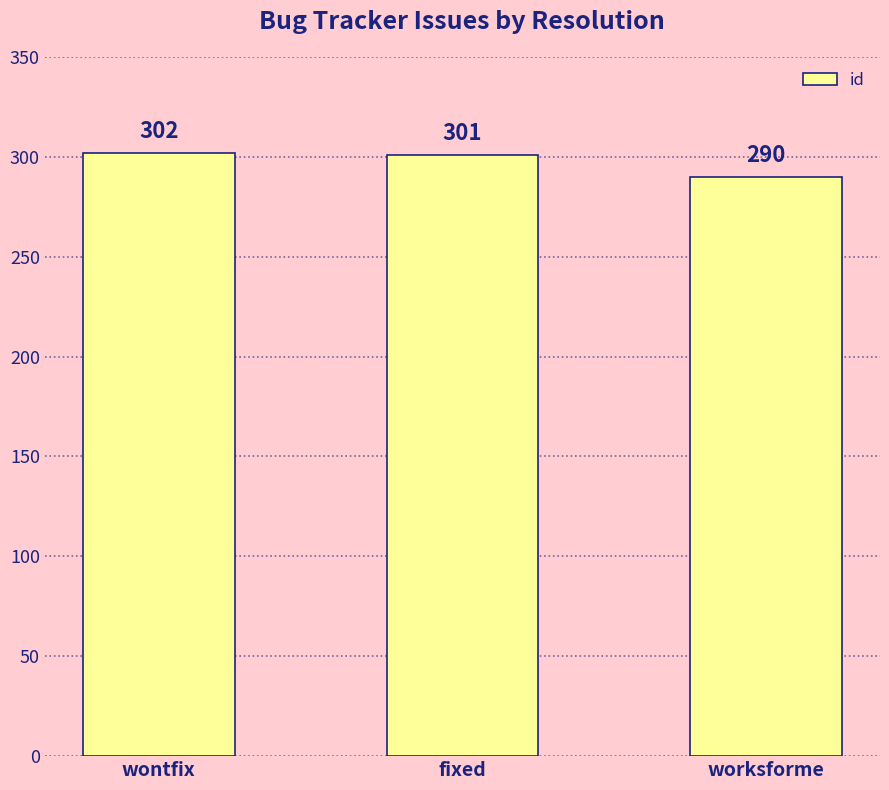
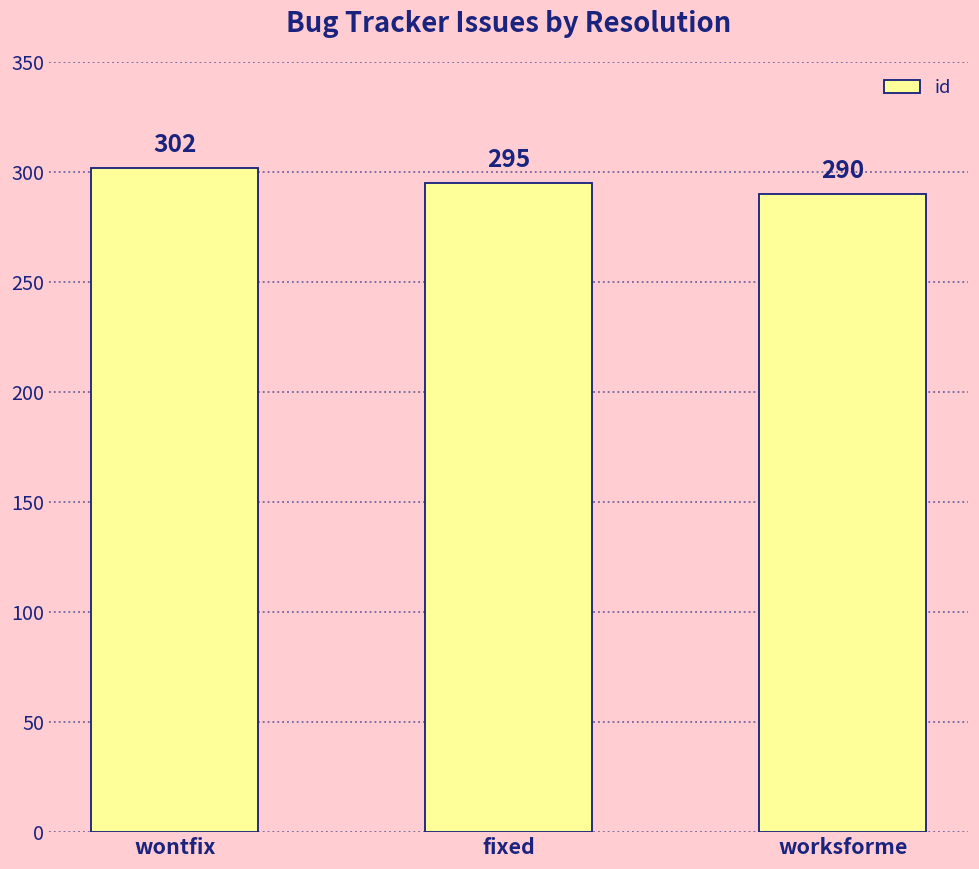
fixed: 301 -> 295
